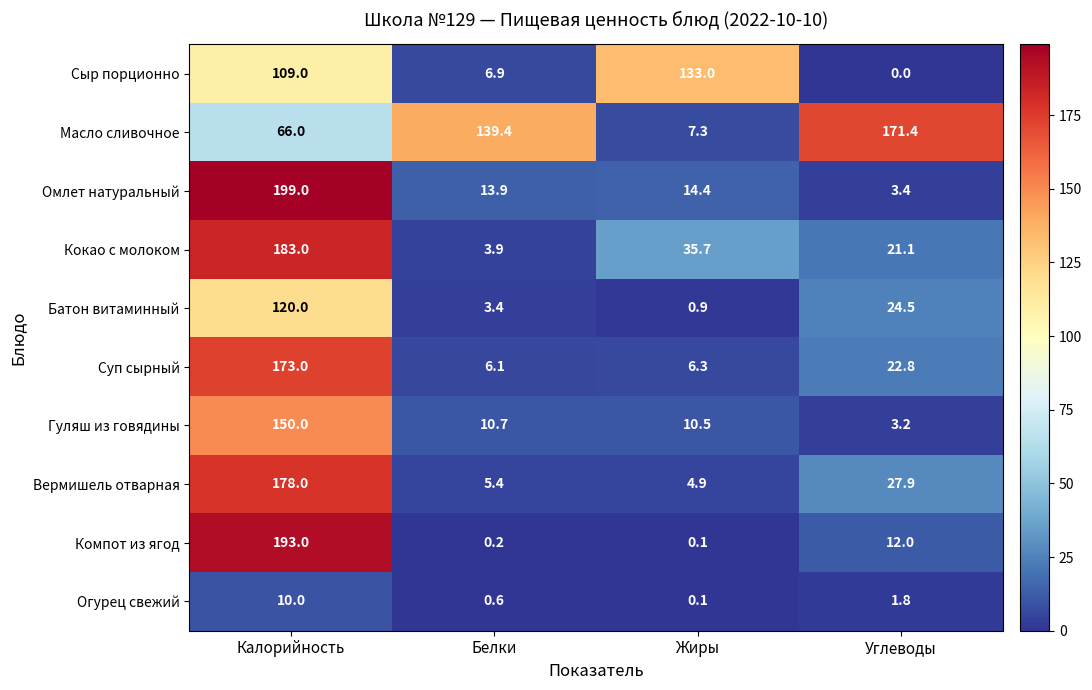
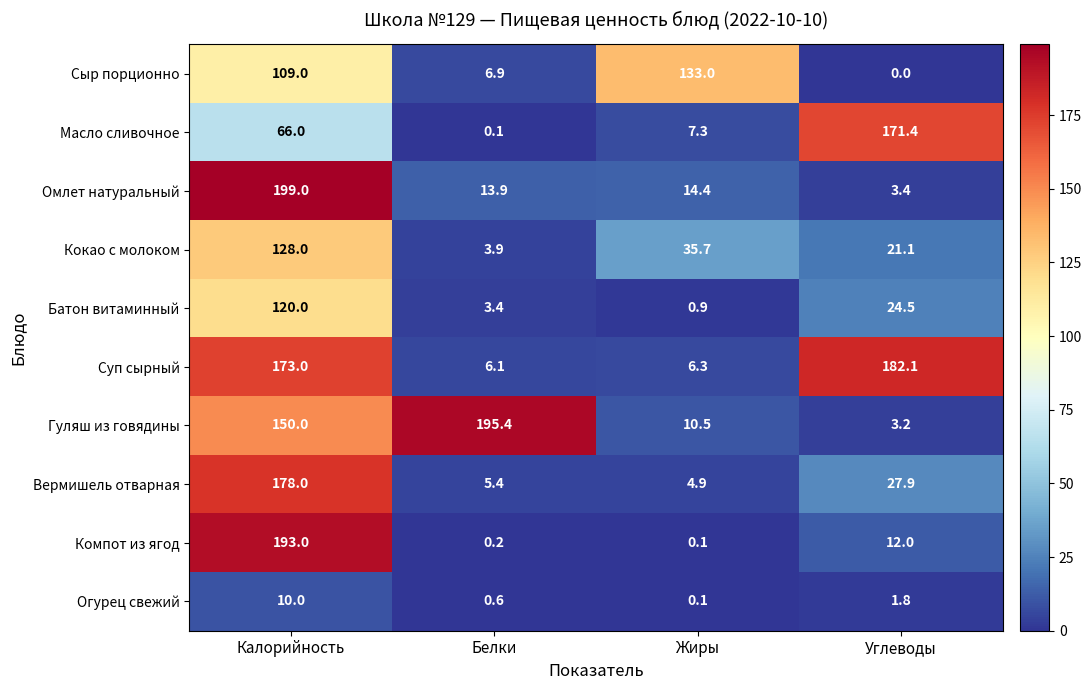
Масло сливочное, Белки: 139.4 -> 0.1
Кокао с молоком, Калорийность: 183.0 -> 128.0
Суп сырный, Углеводы: 22.8 -> 182.1
Гуляш из говядины, Белки: 10.7 -> 195.4
